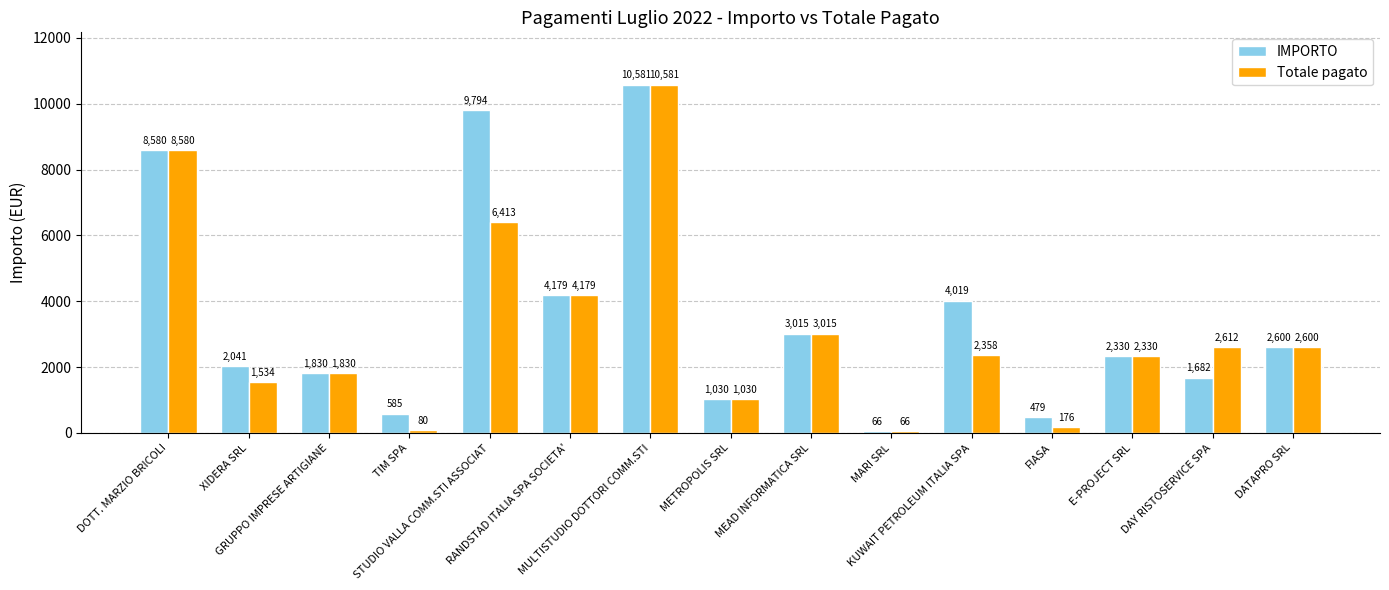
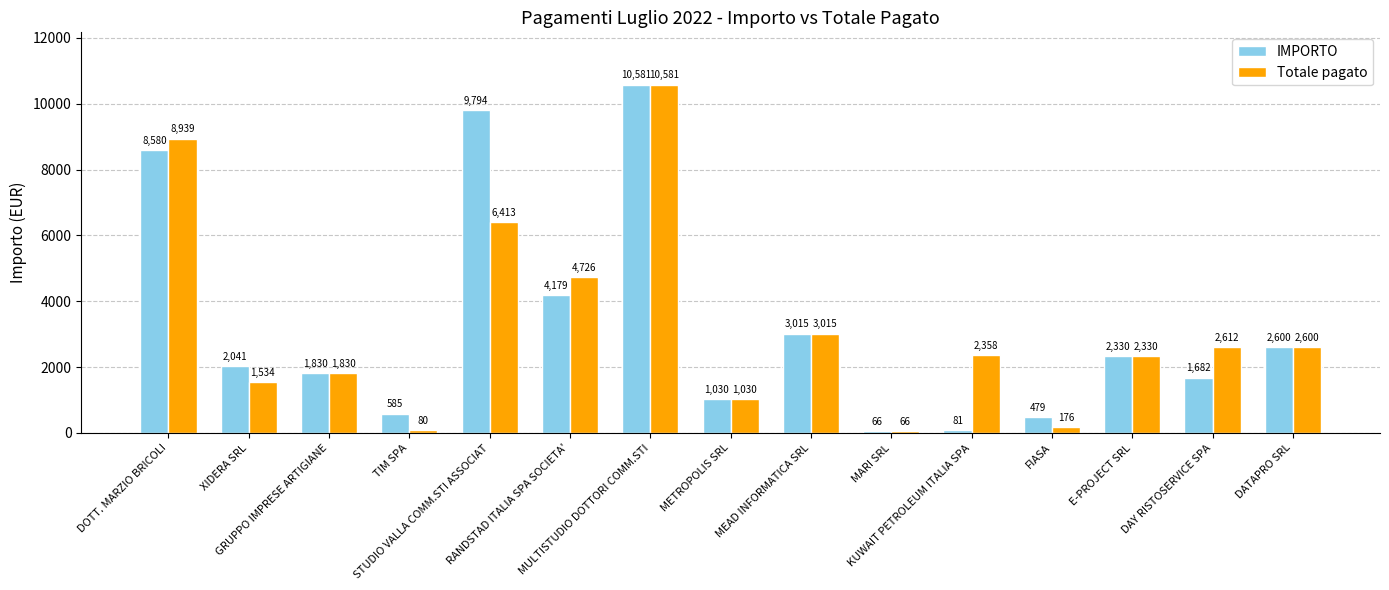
Totale pagato, DOTT. MARZIO BRICOLI: 8,580 -> 8,939
Totale pagato, RANDSTAD ITALIA SPA SOCIETA': 4,179 -> 4,726
IMPORTO, KUWAIT PETROLEUM ITALIA SPA: 4,019 -> 81
